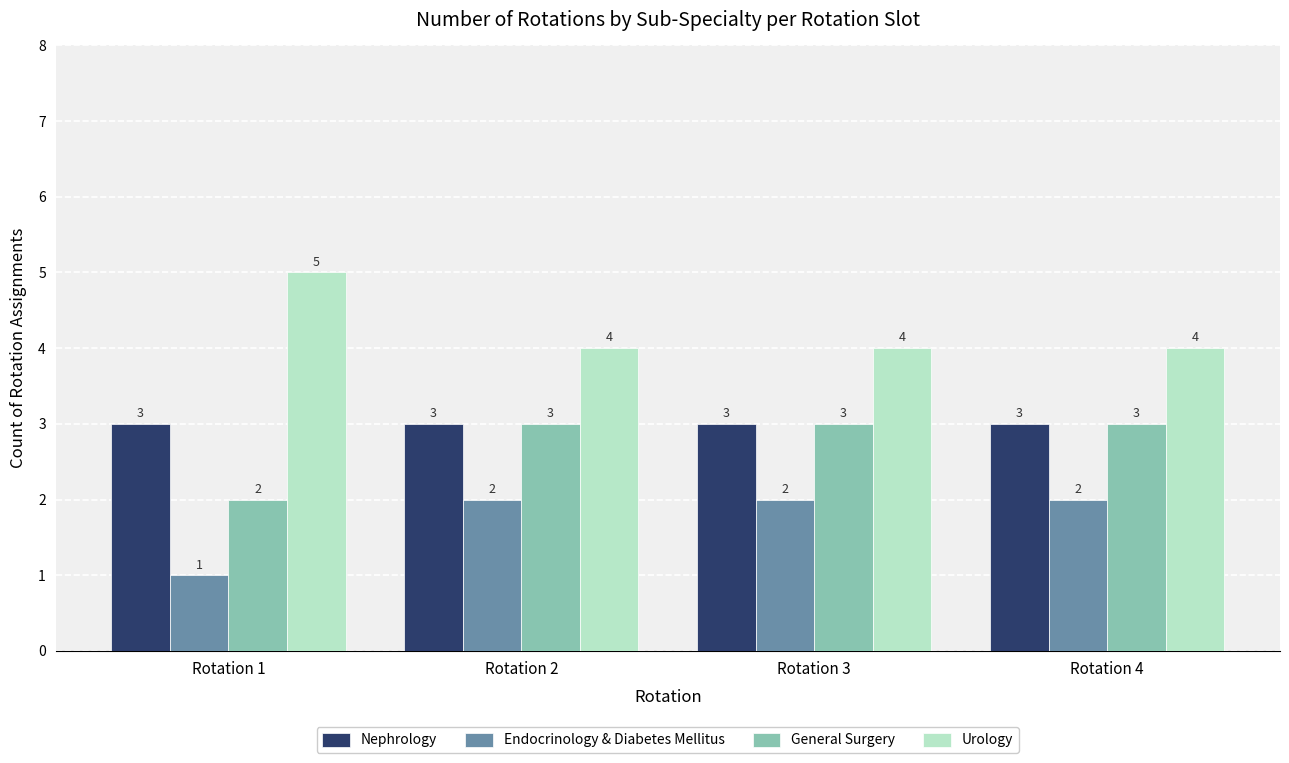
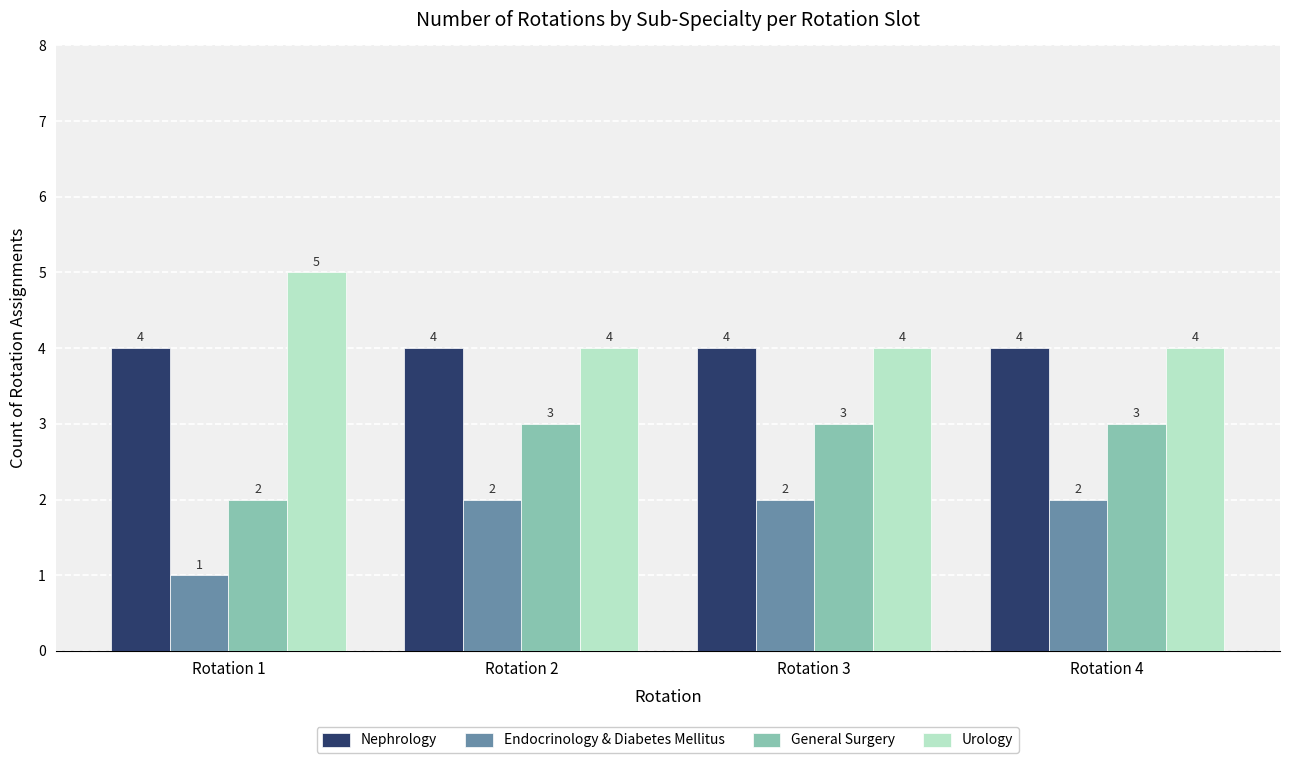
Nephrology, Rotation 1: 3 -> 4
Nephrology, Rotation 2: 3 -> 4
Nephrology, Rotation 3: 3 -> 4
Nephrology, Rotation 4: 3 -> 4
